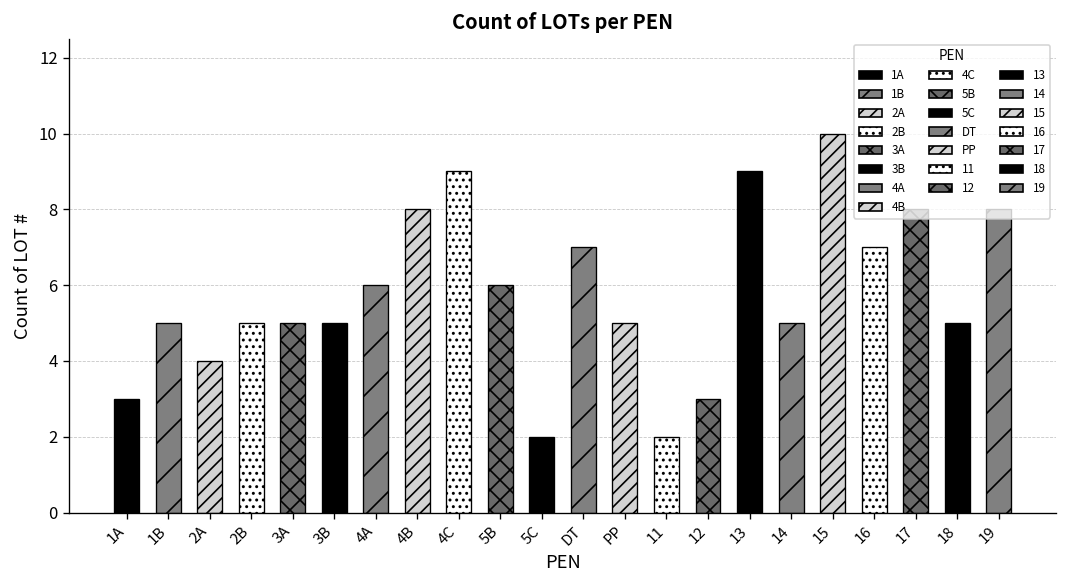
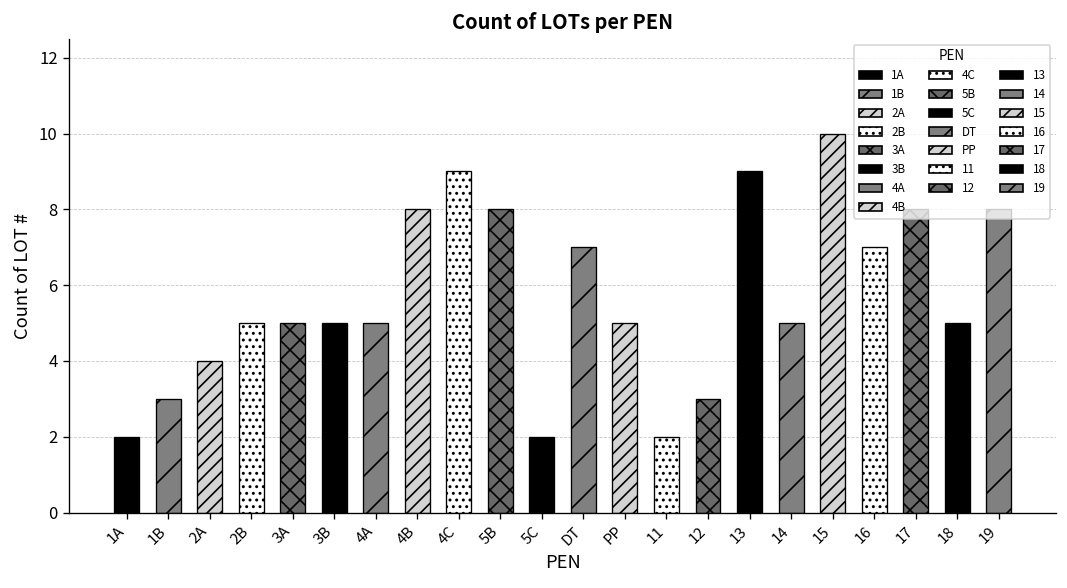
1A: 3 -> 2
1B: 5 -> 3
4A: 6 -> 5
5B: 6 -> 8
